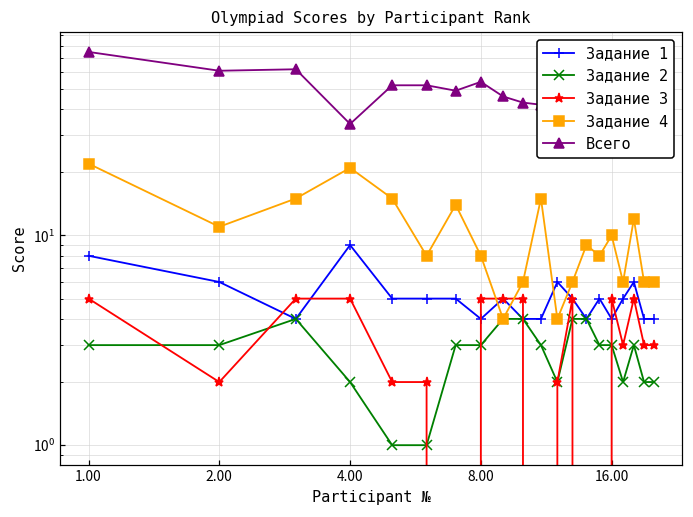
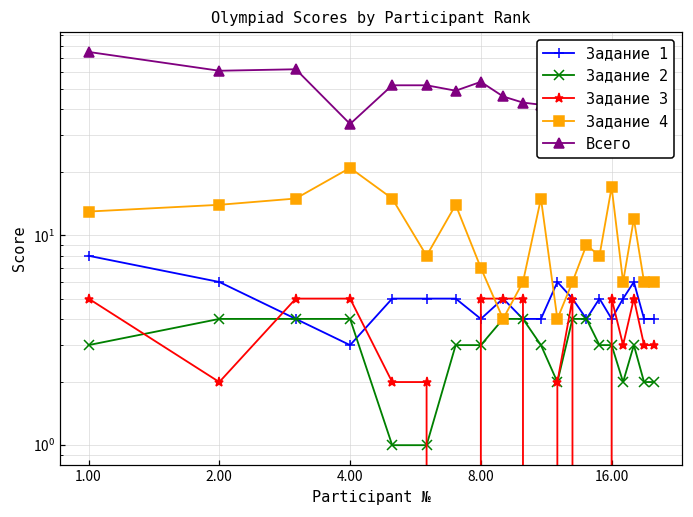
Задание 4, 1.00: 22 -> 13
Задание 2, 2.00: 3 -> 4
Задание 4, 2.00: 11 -> 14
Задание 1, 4.00: 9 -> 3
Задание 2, 4.00: 2 -> 4
Задание 4, 8.00: 8 -> 7
Задание 4, 16.00: 10 -> 17
